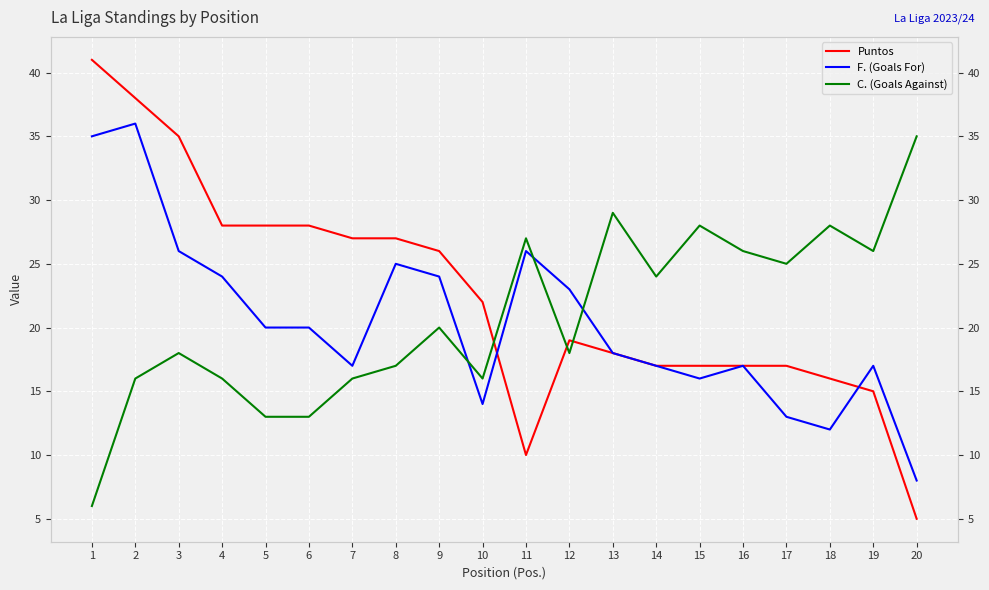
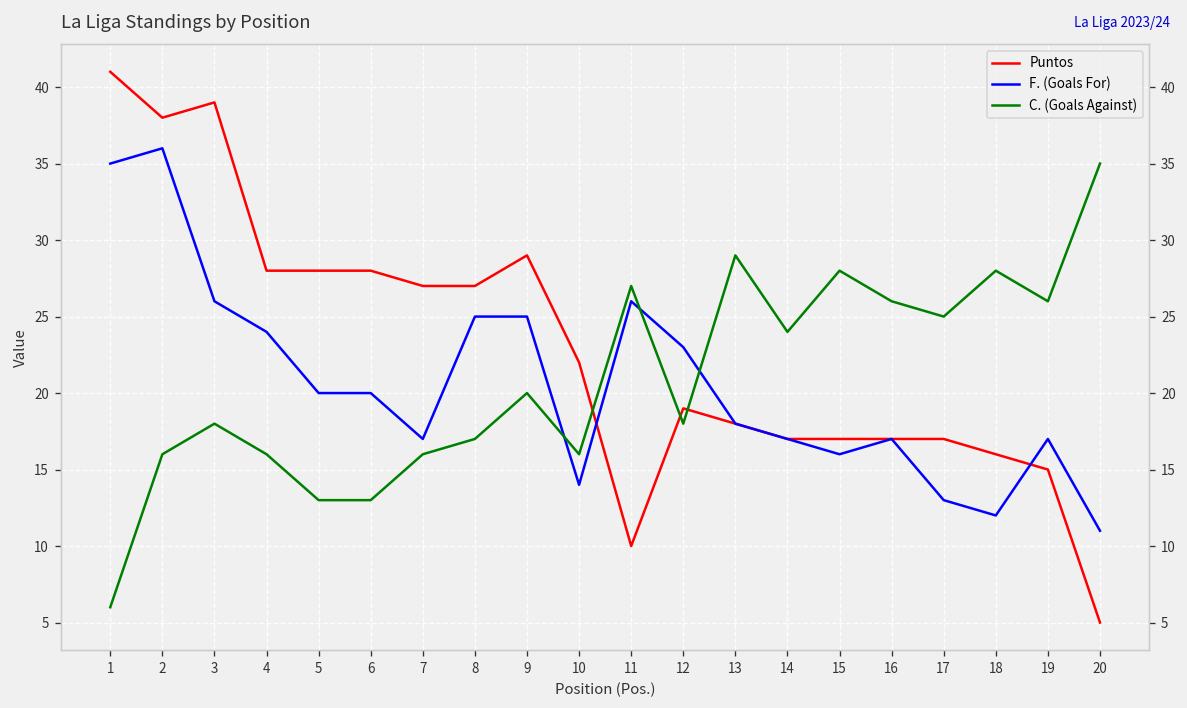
Puntos, 3: 35 -> 39
Puntos, 9: 26 -> 29
F. (Goals For), 9: 24 -> 25
F. (Goals For), 20: 8 -> 11
